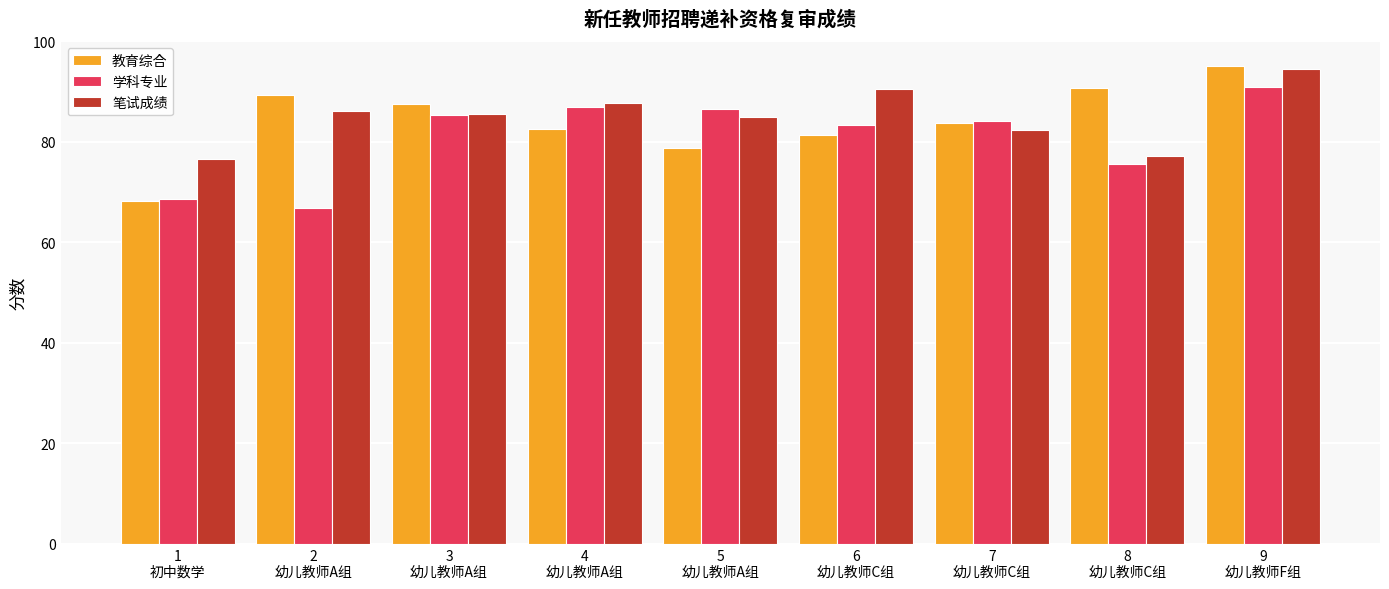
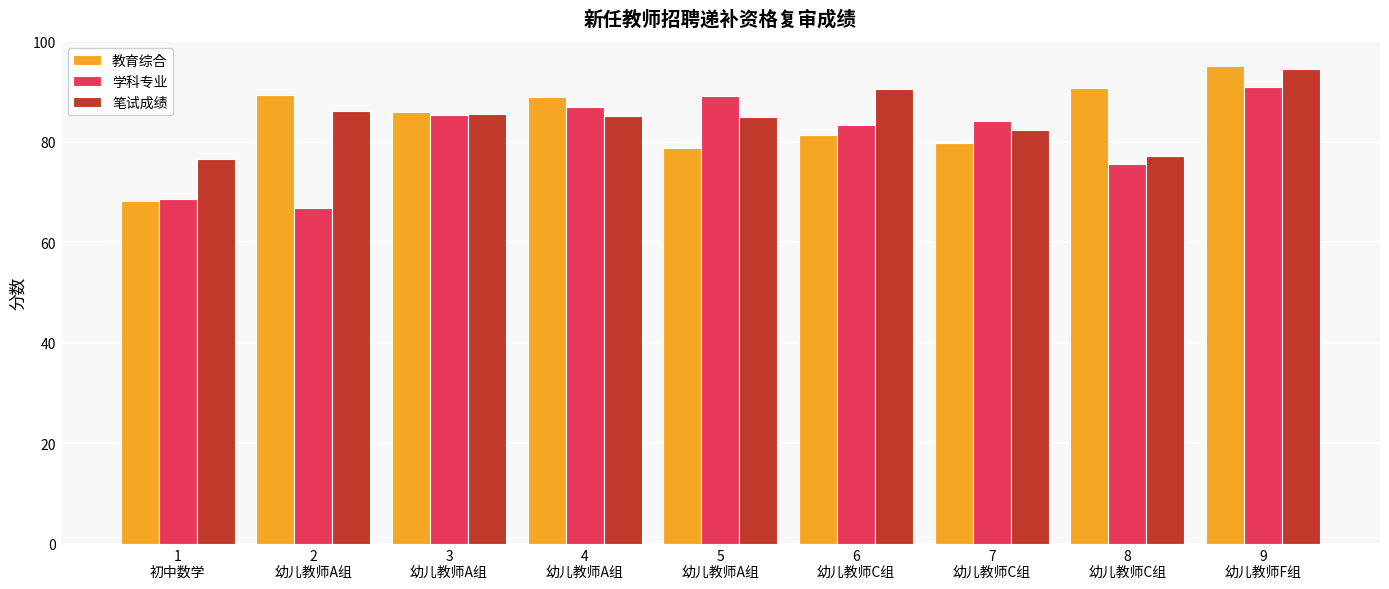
教育综合, 3 幼儿教师A组: 88 -> 86
教育综合, 4 幼儿教师A组: 83 -> 89
笔试成绩, 4 幼儿教师A组: 88 -> 85
学科专业, 5 幼儿教师A组: 87 -> 89
教育综合, 7 幼儿教师C组: 84 -> 80
